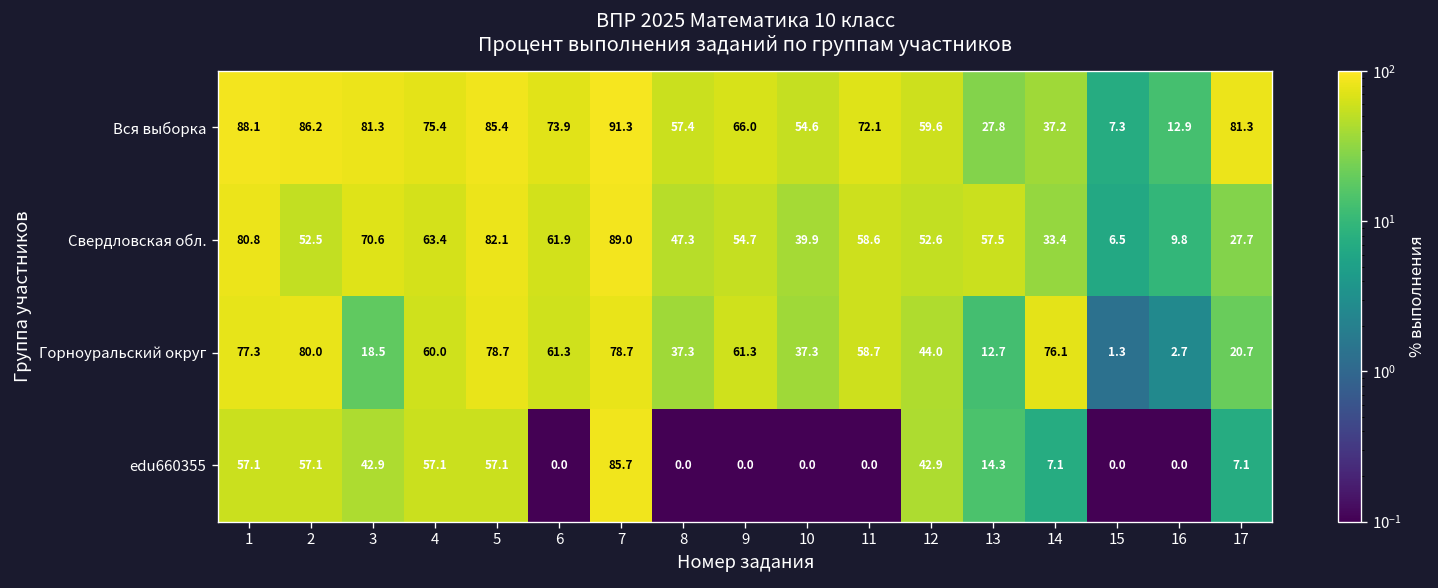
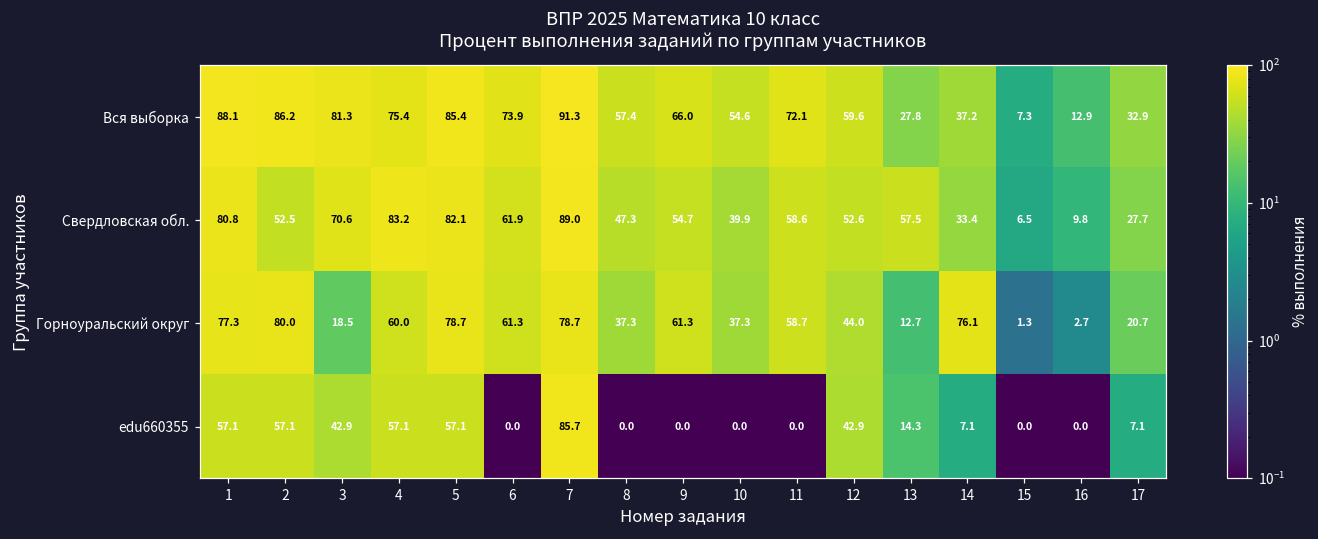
Вся выборка, 17: 81.3 -> 32.9
Свердловская обл., 4: 63.4 -> 83.2
